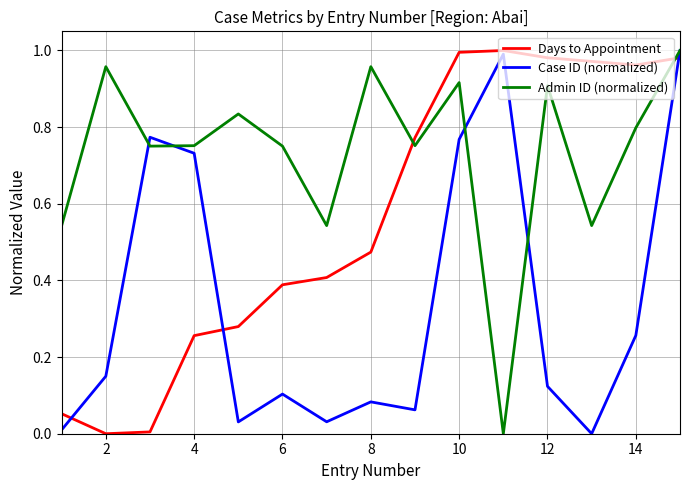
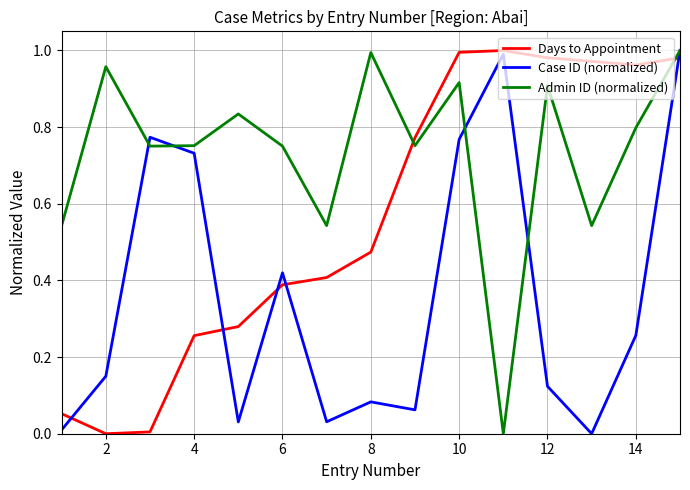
Case ID (normalized), 6: 0.10 -> 0.42
Admin ID (normalized), 8: 0.96 -> 0.99
